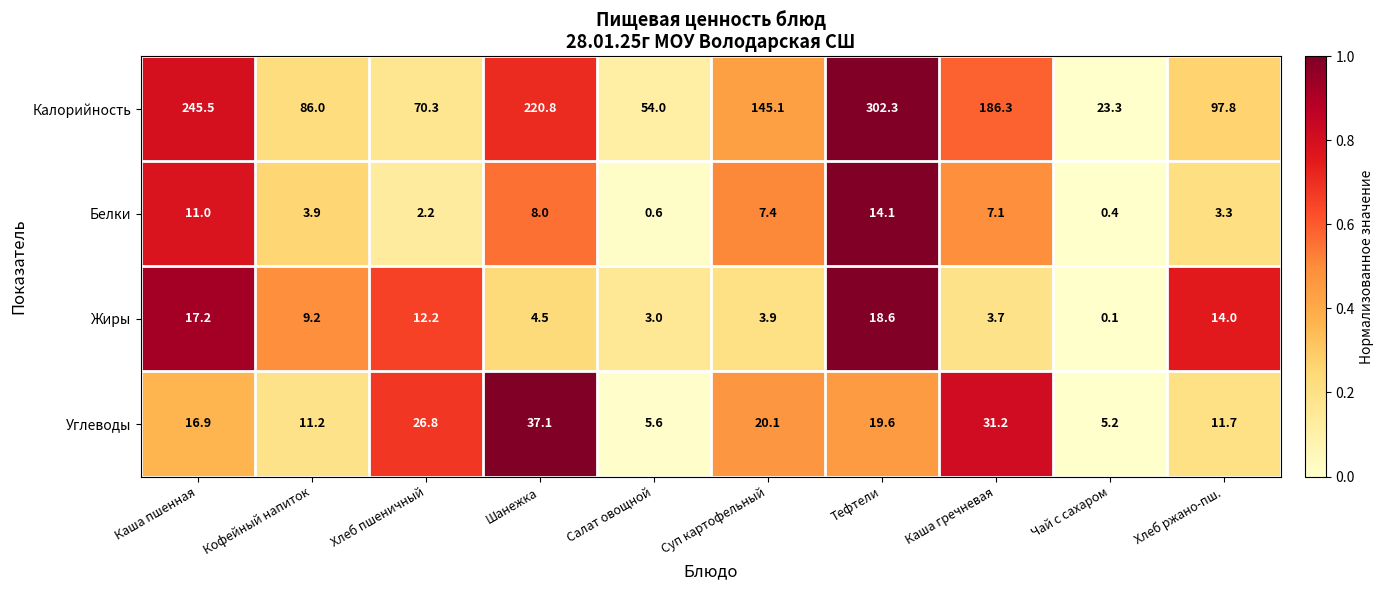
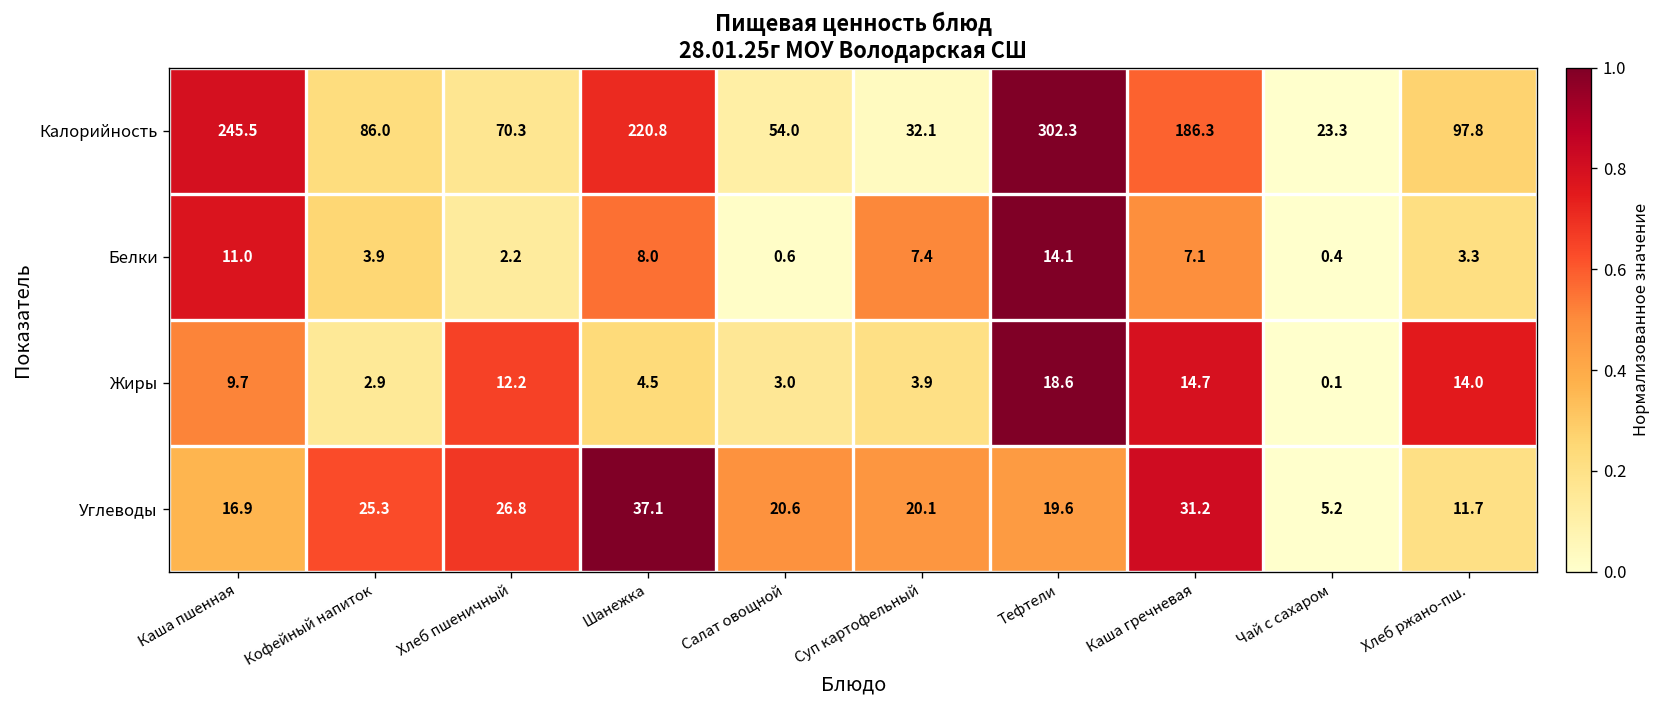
Калорийность, Суп картофельный: 145.1 -> 32.1
Жиры, Каша пшенная: 17.2 -> 9.7
Жиры, Кофейный напиток: 9.2 -> 2.9
Жиры, Каша гречневая: 3.7 -> 14.7
Углеводы, Кофейный напиток: 11.2 -> 25.3
Углеводы, Салат овощной: 5.6 -> 20.6
